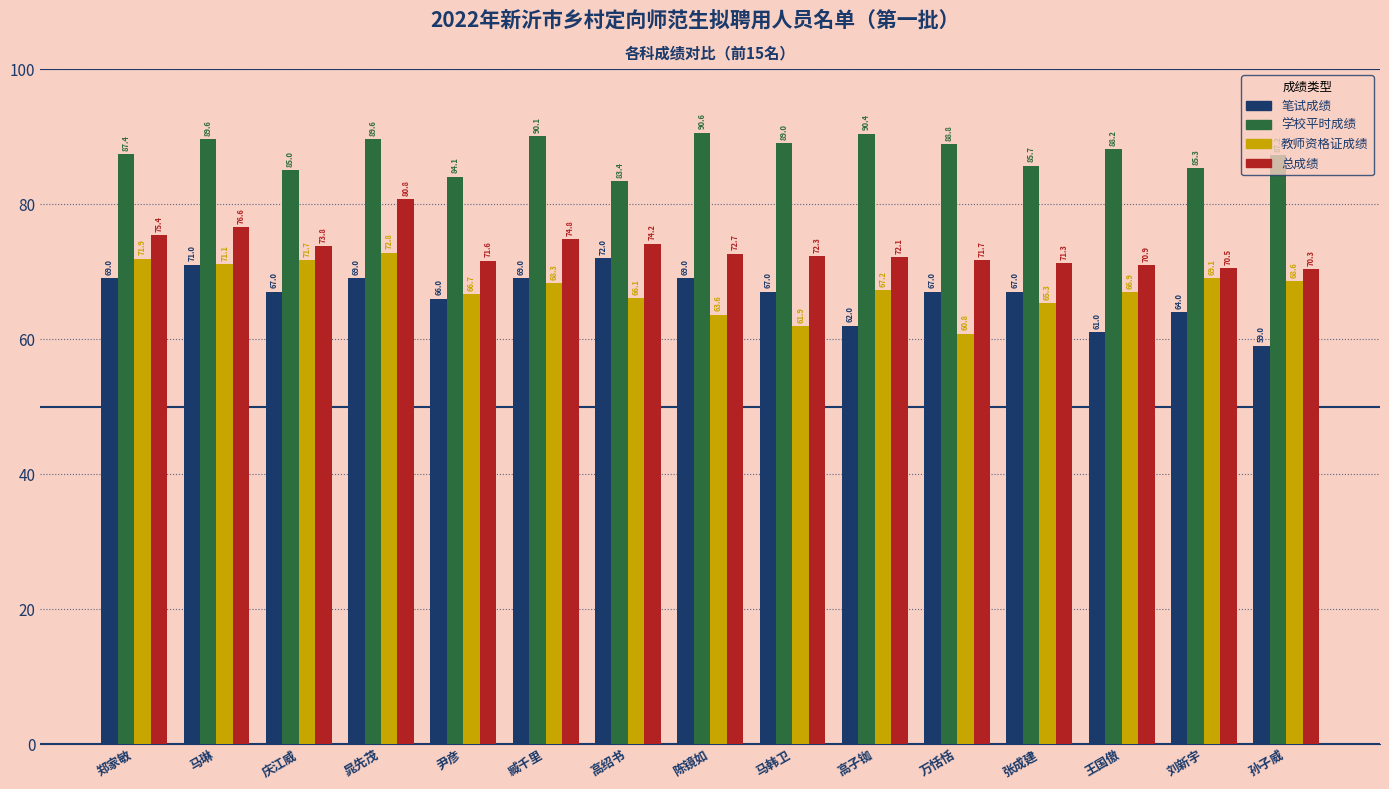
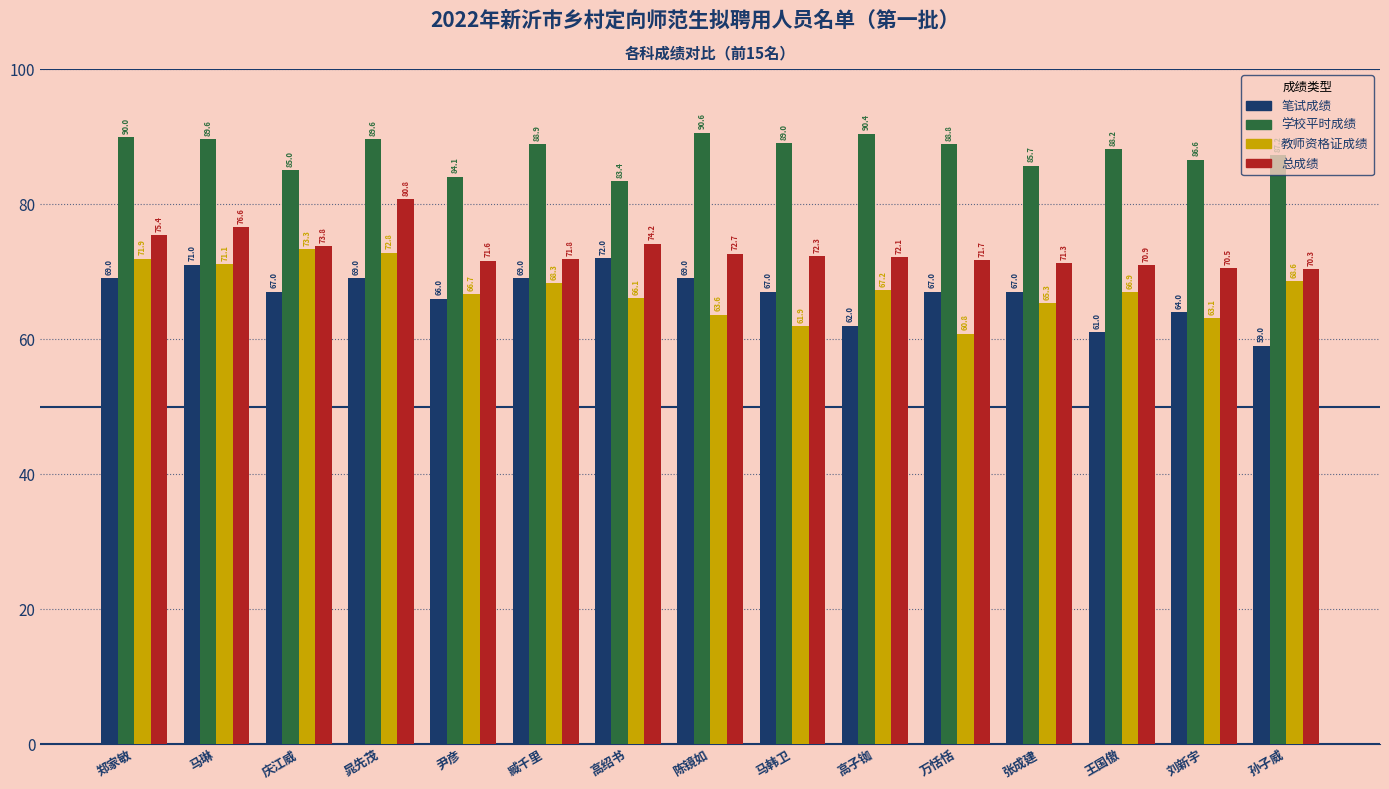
学校平时成绩, 郑家敏: 87.4 -> 90.0
教师资格证成绩, 庆江威: 71.7 -> 73.3
学校平时成绩, 臧千里: 90.1 -> 88.9
总成绩, 臧千里: 74.8 -> 71.8
学校平时成绩, 刘新宇: 85.3 -> 86.6
教师资格证成绩, 刘新宇: 69.1 -> 63.1
